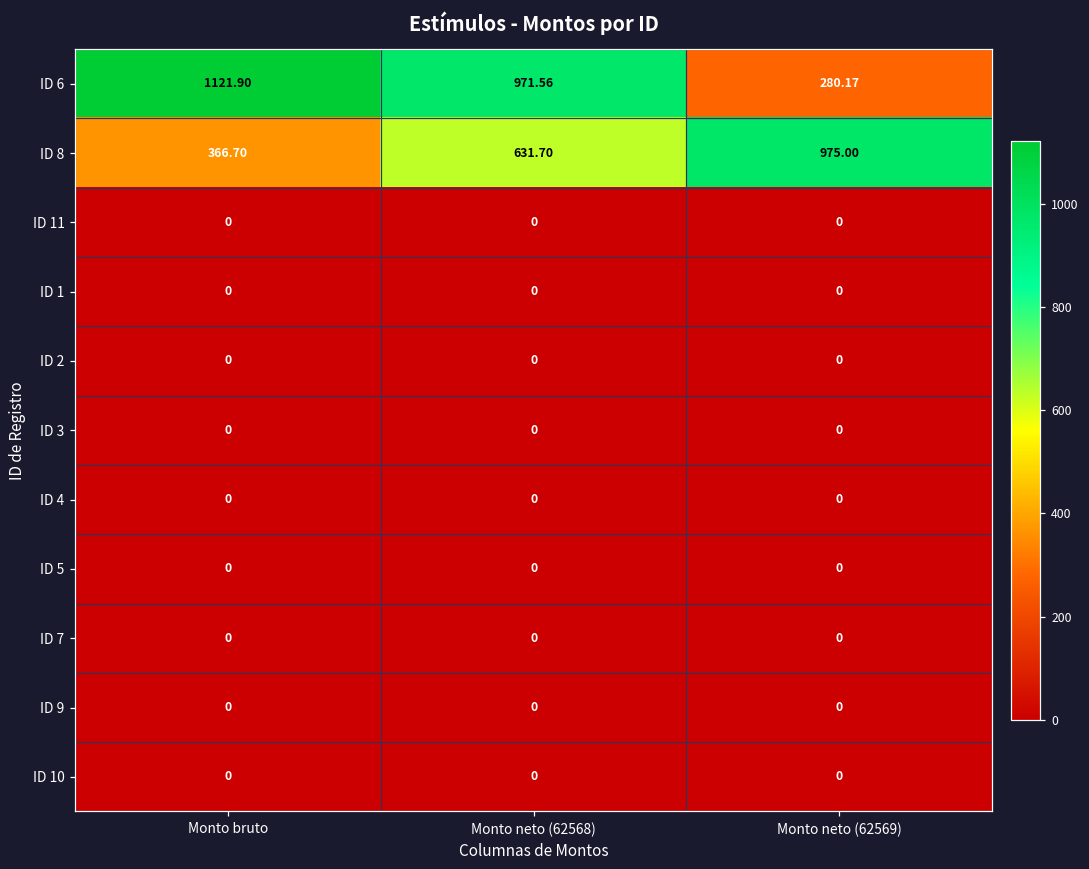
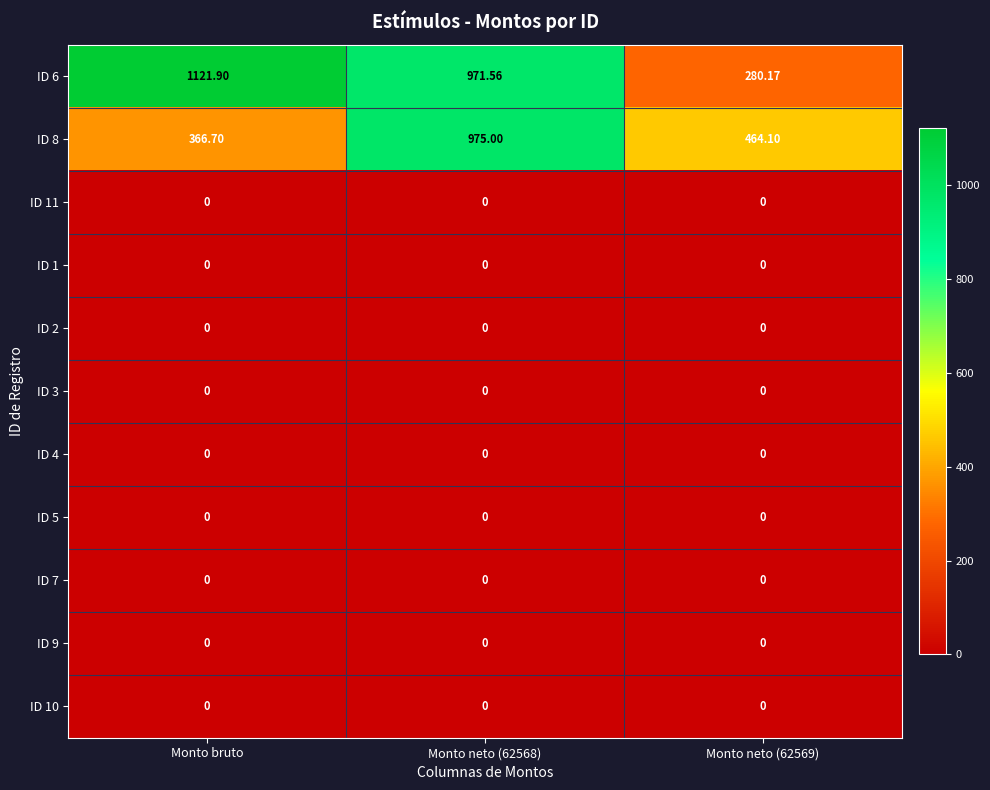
ID 8, Monto neto (62568): 631.70 -> 975.00
ID 8, Monto neto (62569): 975.00 -> 464.10
